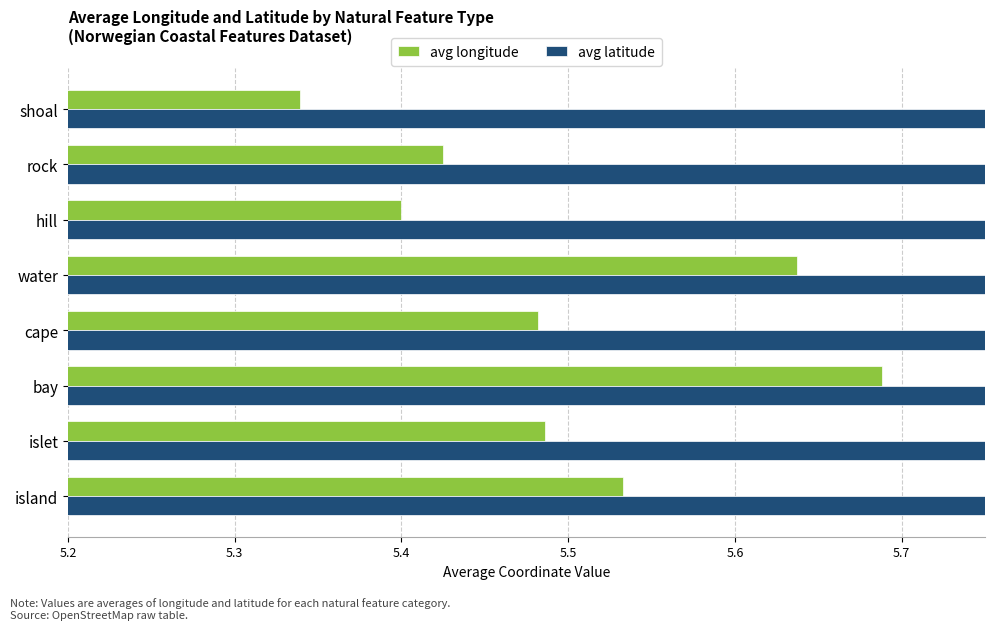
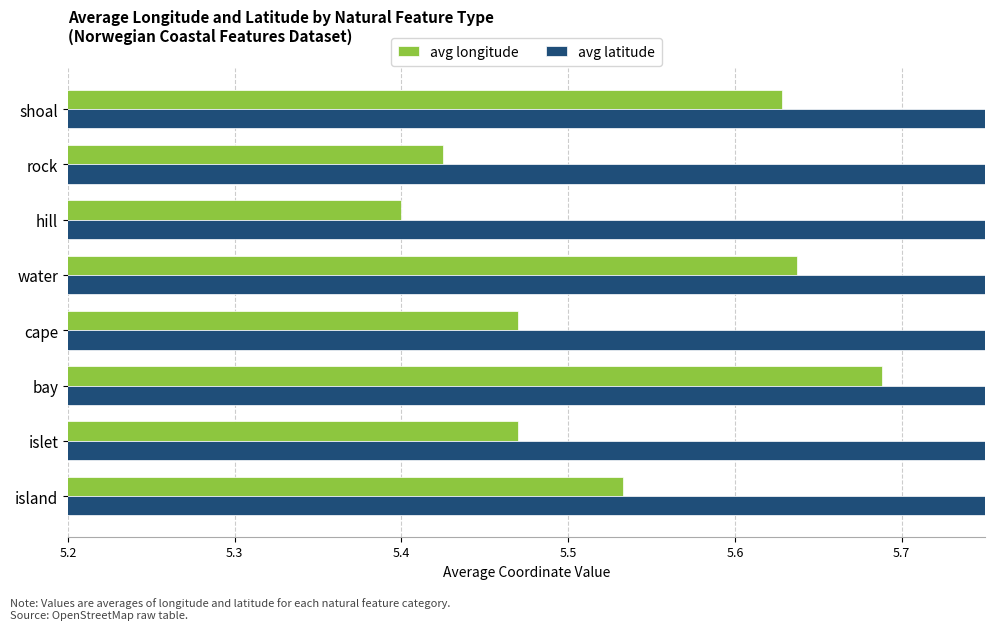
avg longitude, shoal: 5.339 -> 5.628
avg longitude, cape: 5.482 -> 5.470
avg longitude, islet: 5.486 -> 5.470
